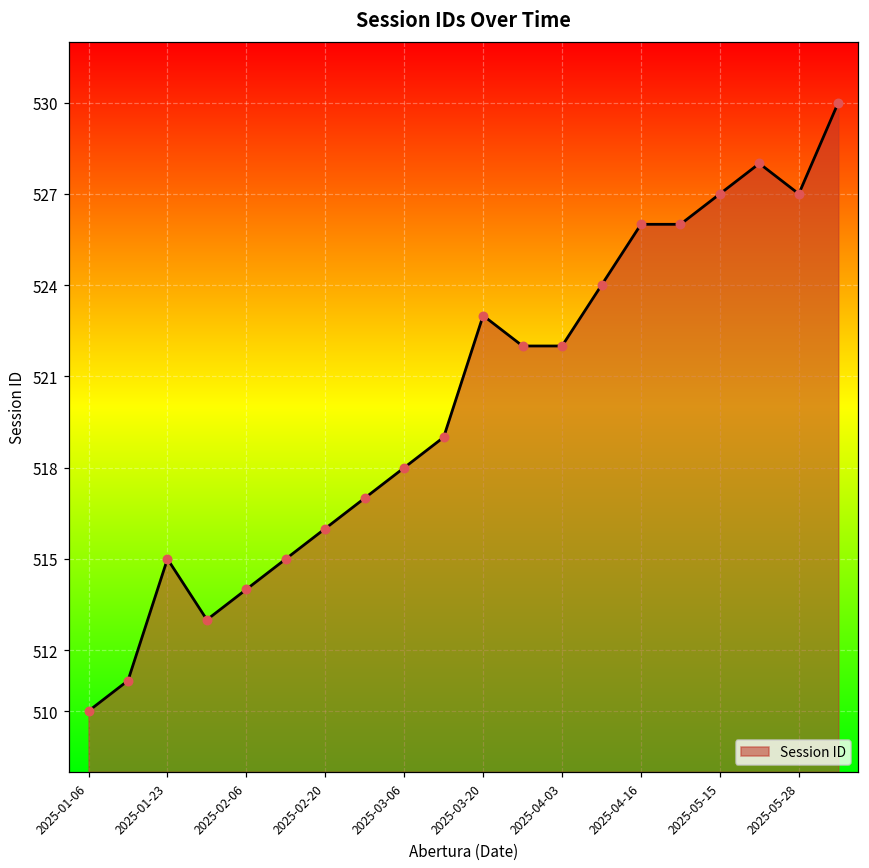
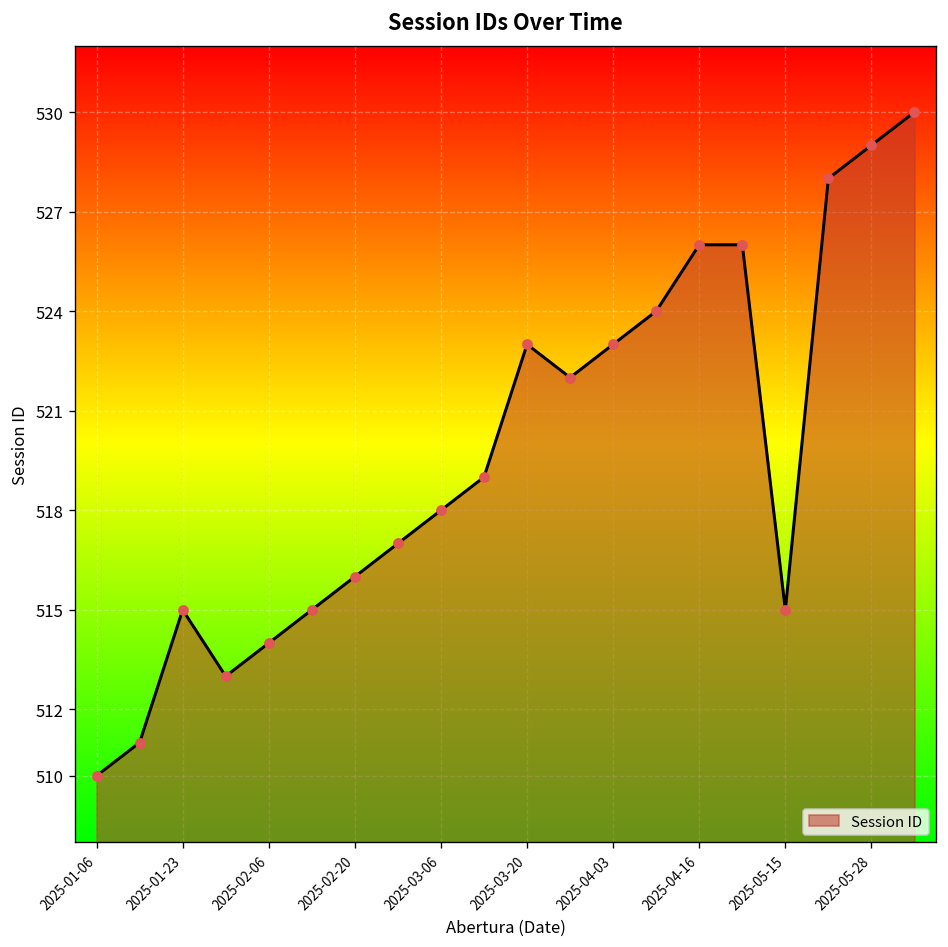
2025-04-03: 522 -> 523
2025-05-15: 527 -> 515
2025-05-28: 527 -> 529
